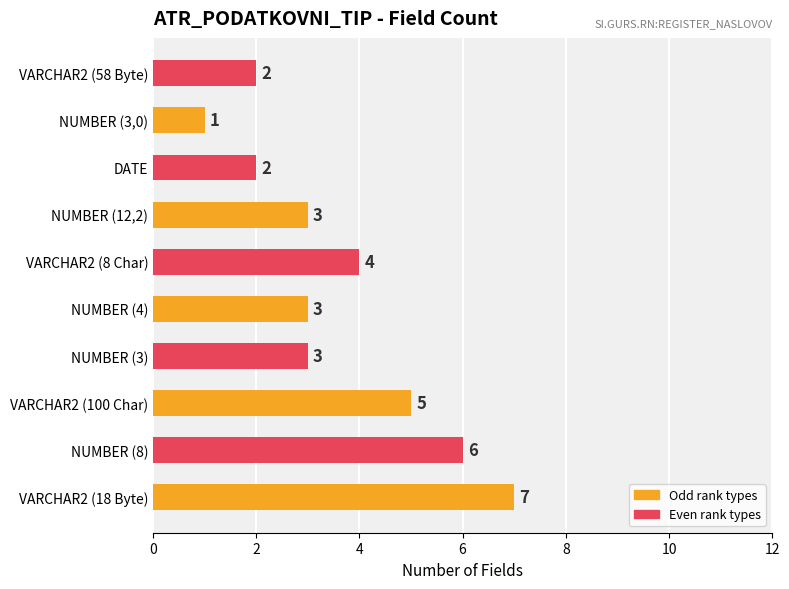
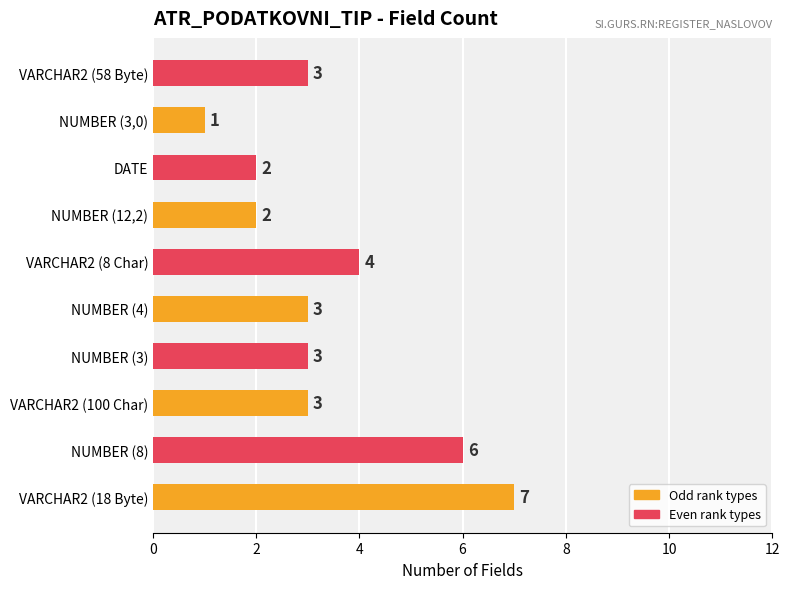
VARCHAR2 (58 Byte): 2 -> 3
NUMBER (12,2): 3 -> 2
VARCHAR2 (100 Char): 5 -> 3
